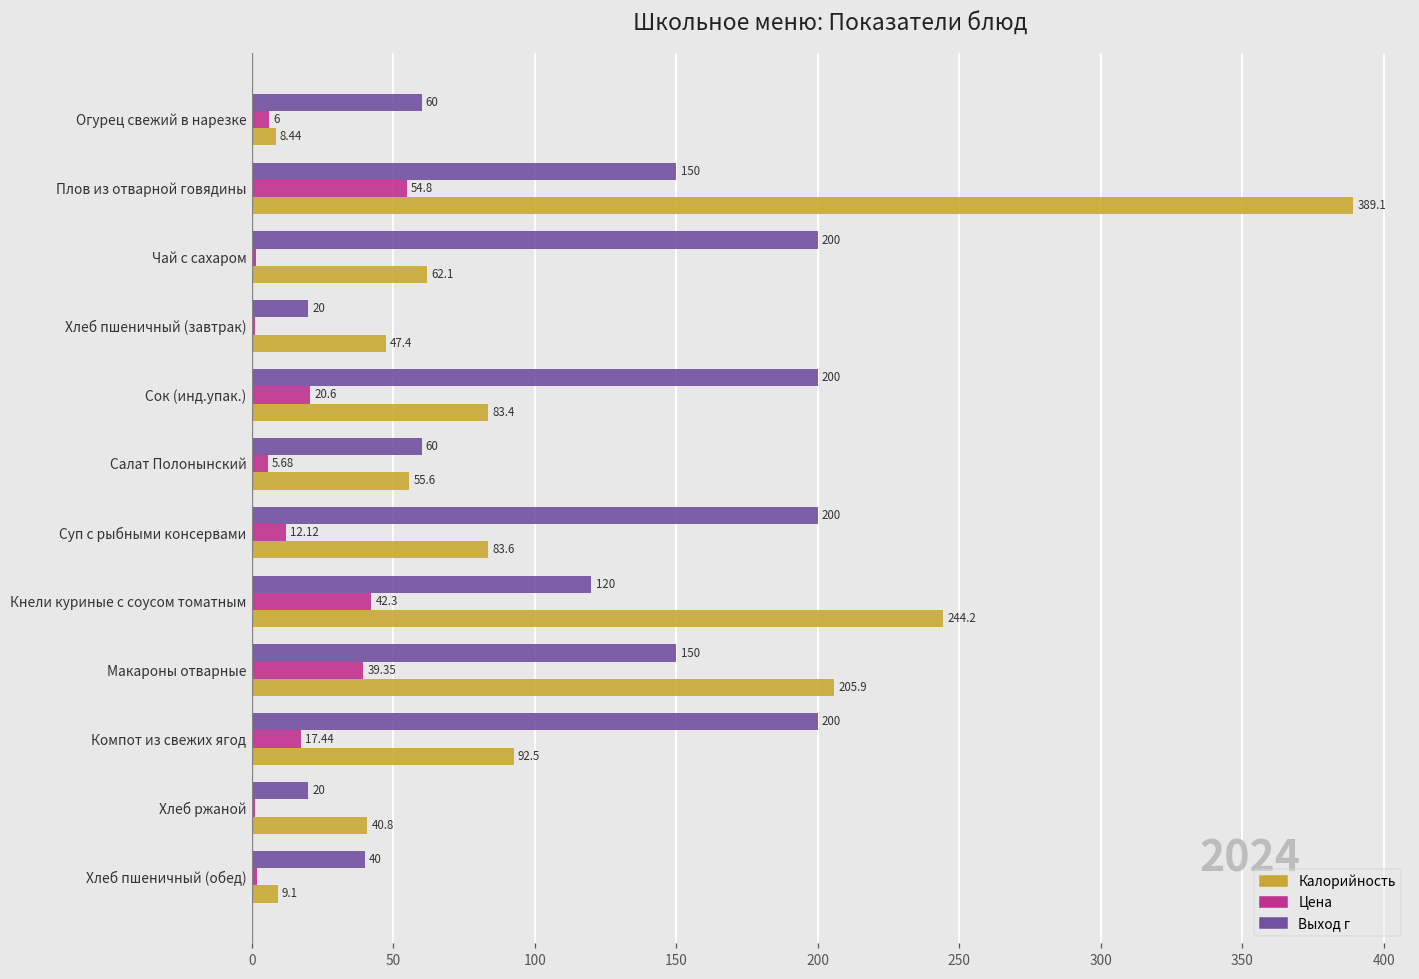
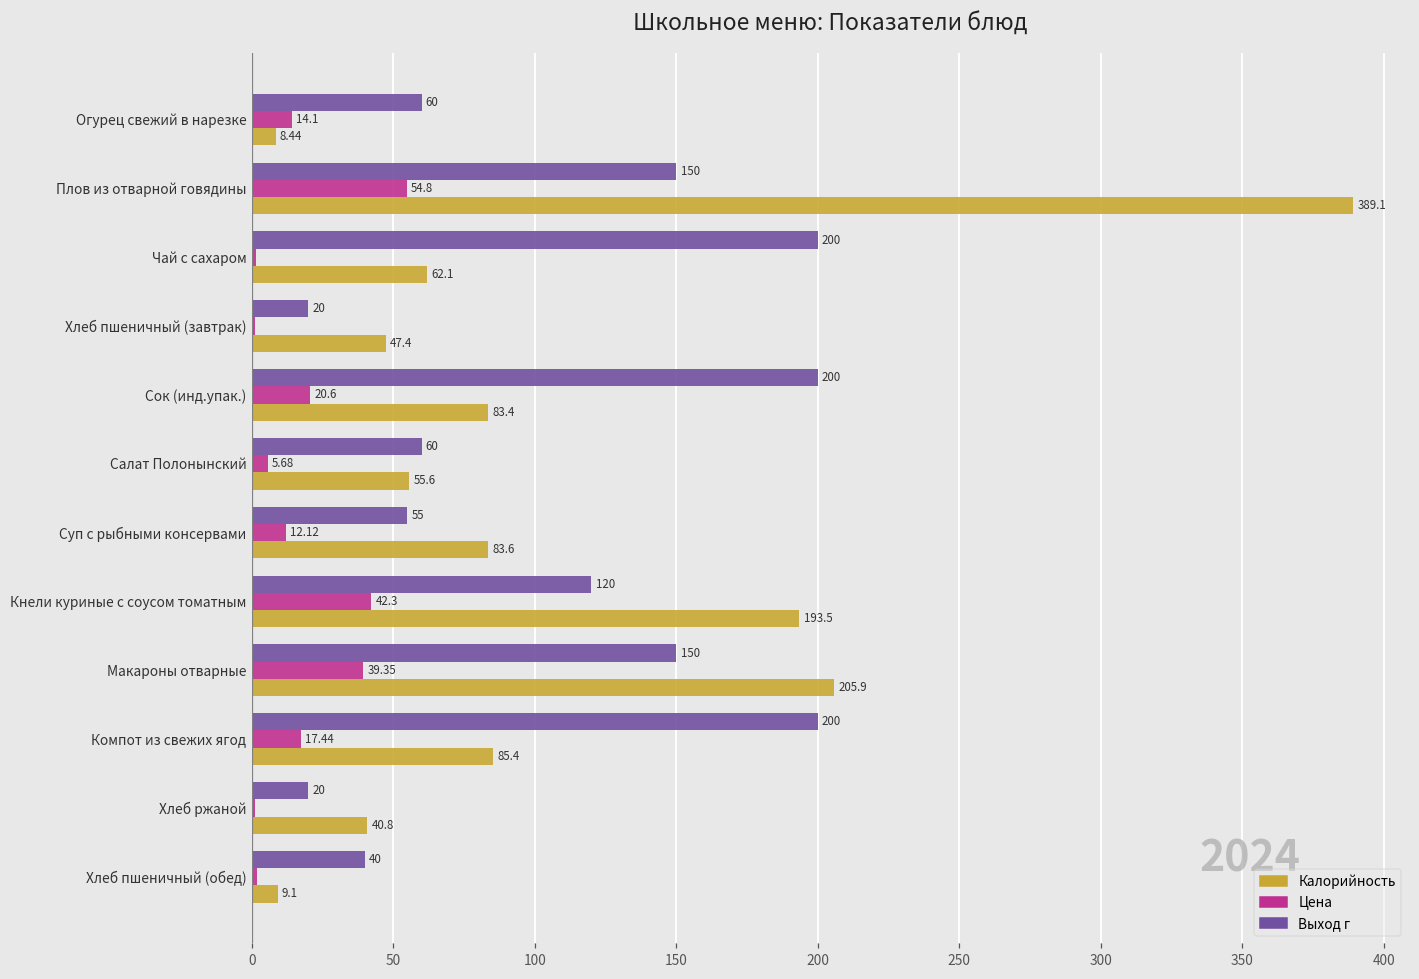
Цена, Огурец свежий в нарезке: 6 -> 14.1
Выход г, Суп с рыбными консервами: 200 -> 55
Калорийность, Кнели куриные с соусом томатным: 244.2 -> 193.5
Калорийность, Компот из свежих ягод: 92.5 -> 85.4
